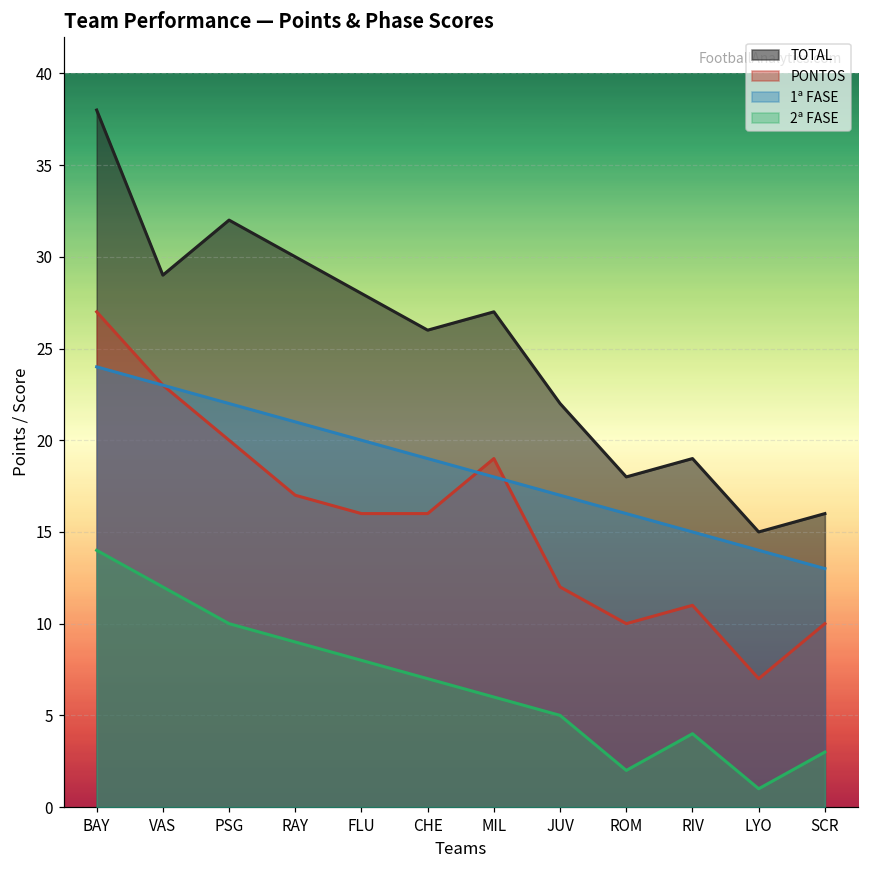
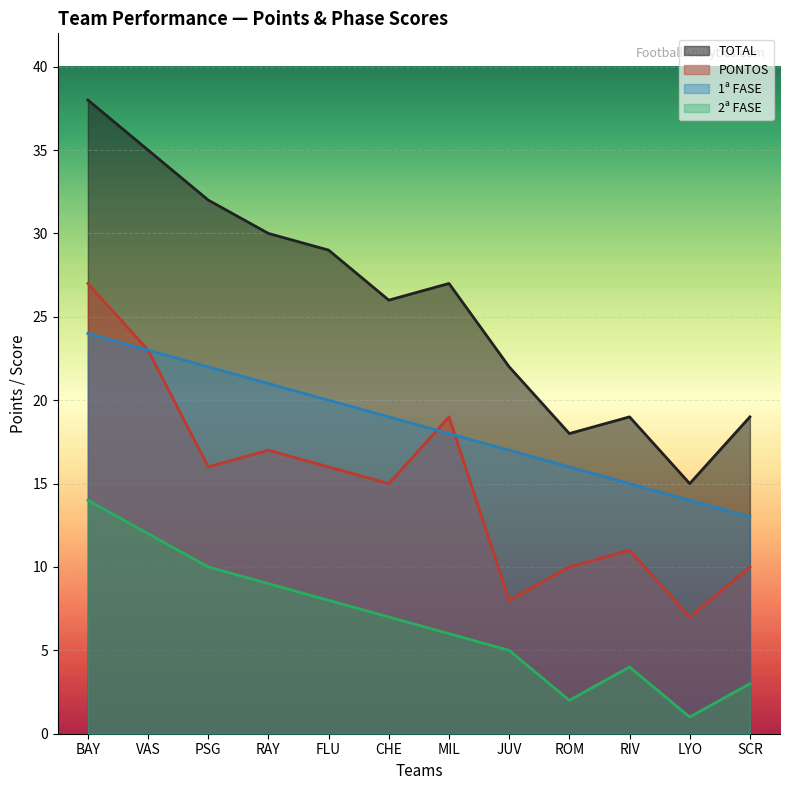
TOTAL, VAS: 29 -> 35
PONTOS, PSG: 20 -> 16
TOTAL, FLU: 28 -> 29
PONTOS, CHE: 16 -> 15
PONTOS, JUV: 12 -> 8
TOTAL, SCR: 16 -> 19
